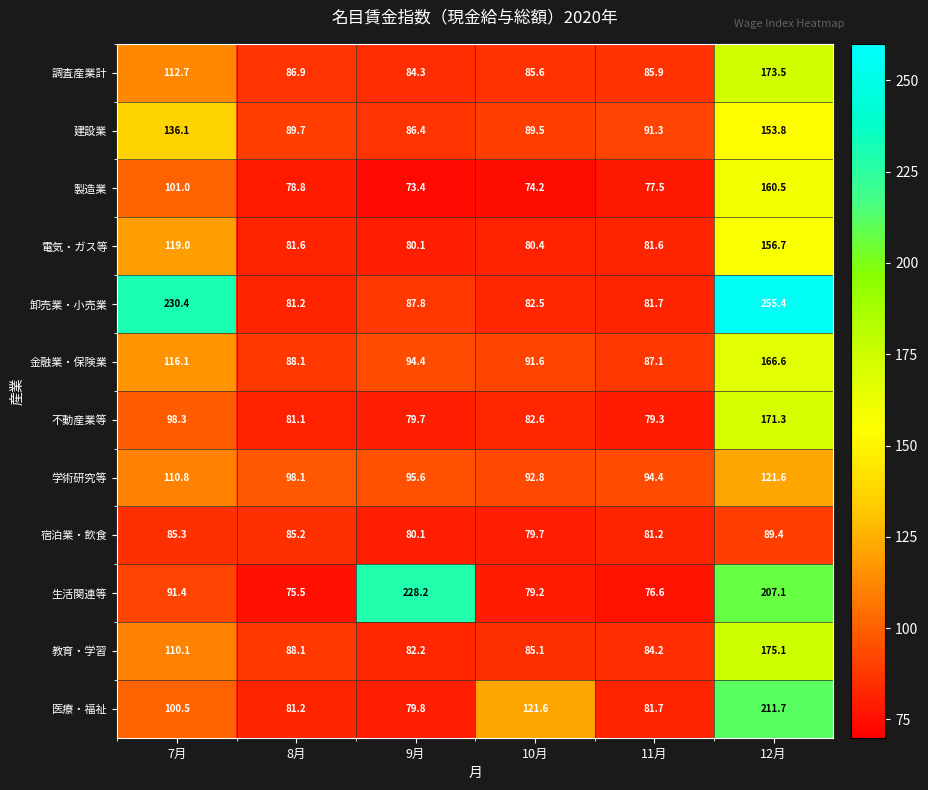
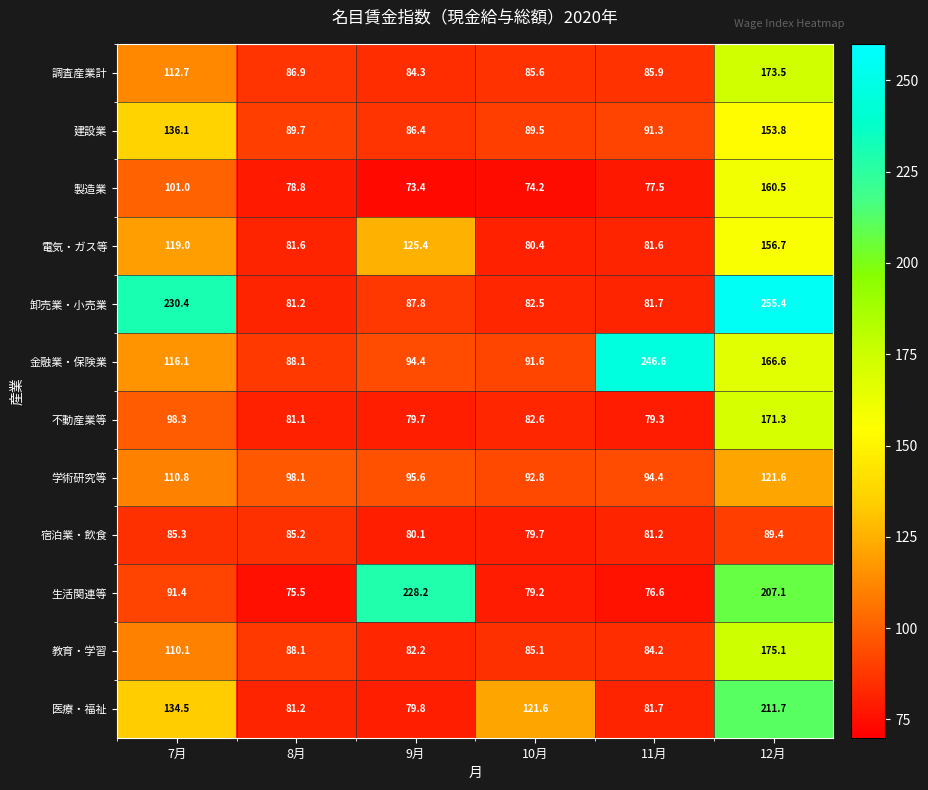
電気・ガス等, 9月: 80.1 -> 125.4
金融業・保険業, 11月: 87.1 -> 246.6
医療・福祉, 7月: 100.5 -> 134.5
